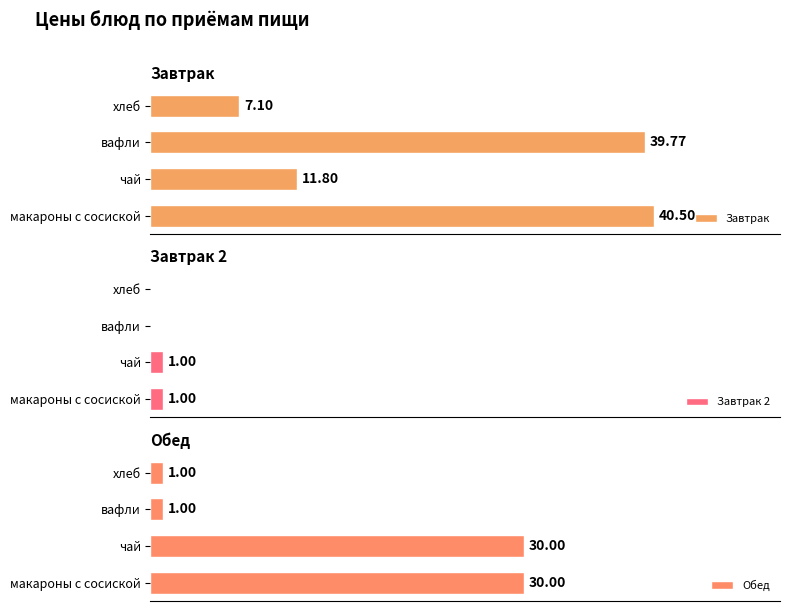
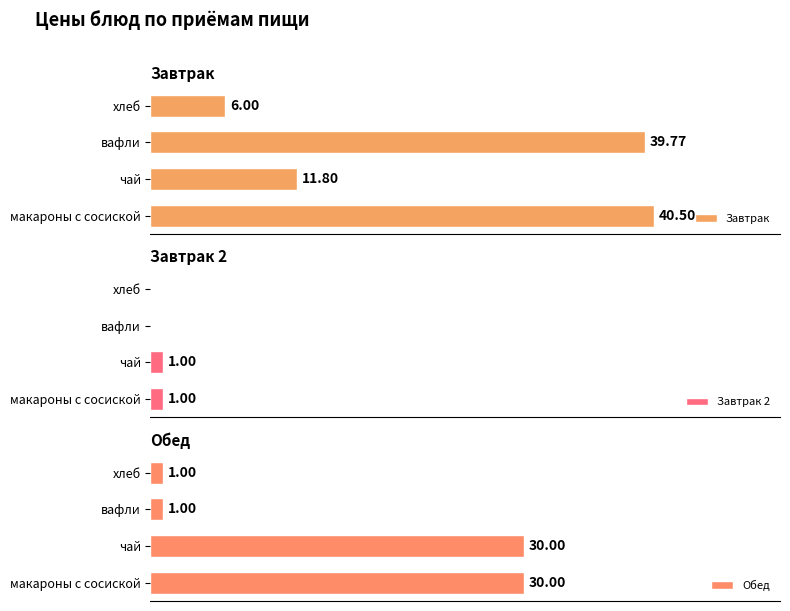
Завтрак, хлеб: 7.10 -> 6.00
